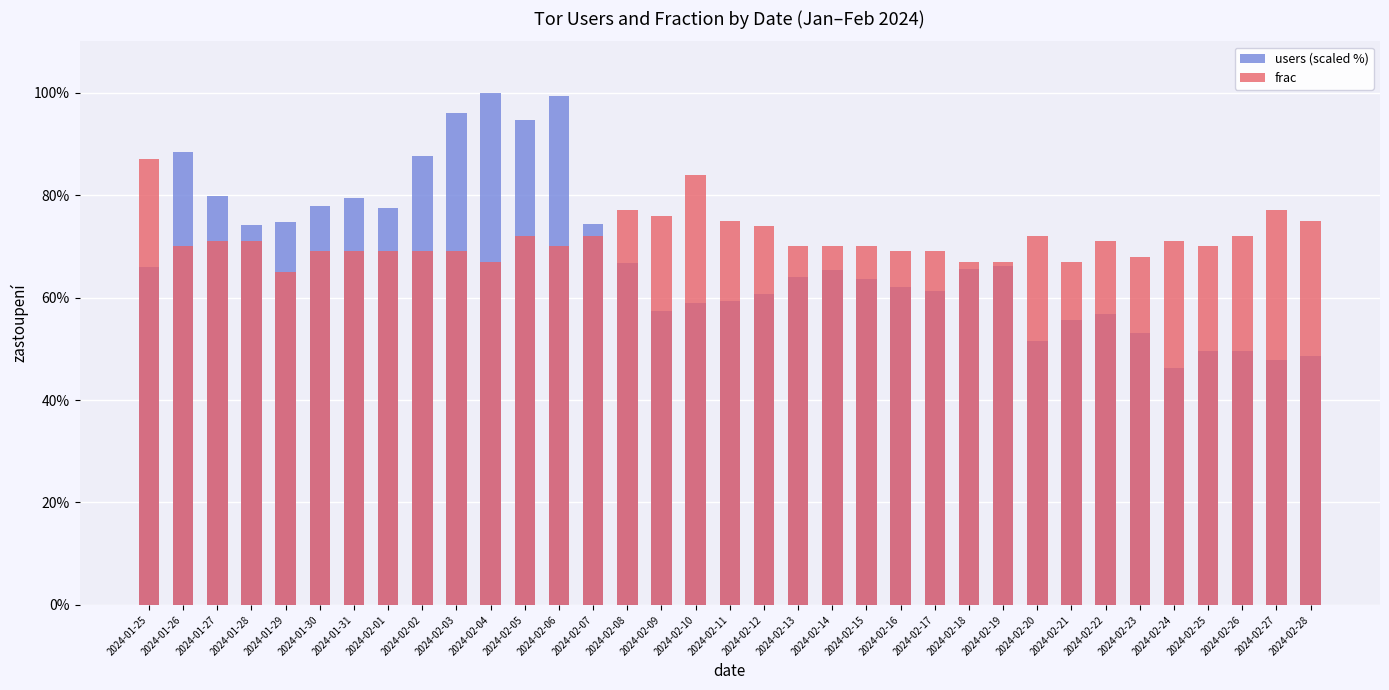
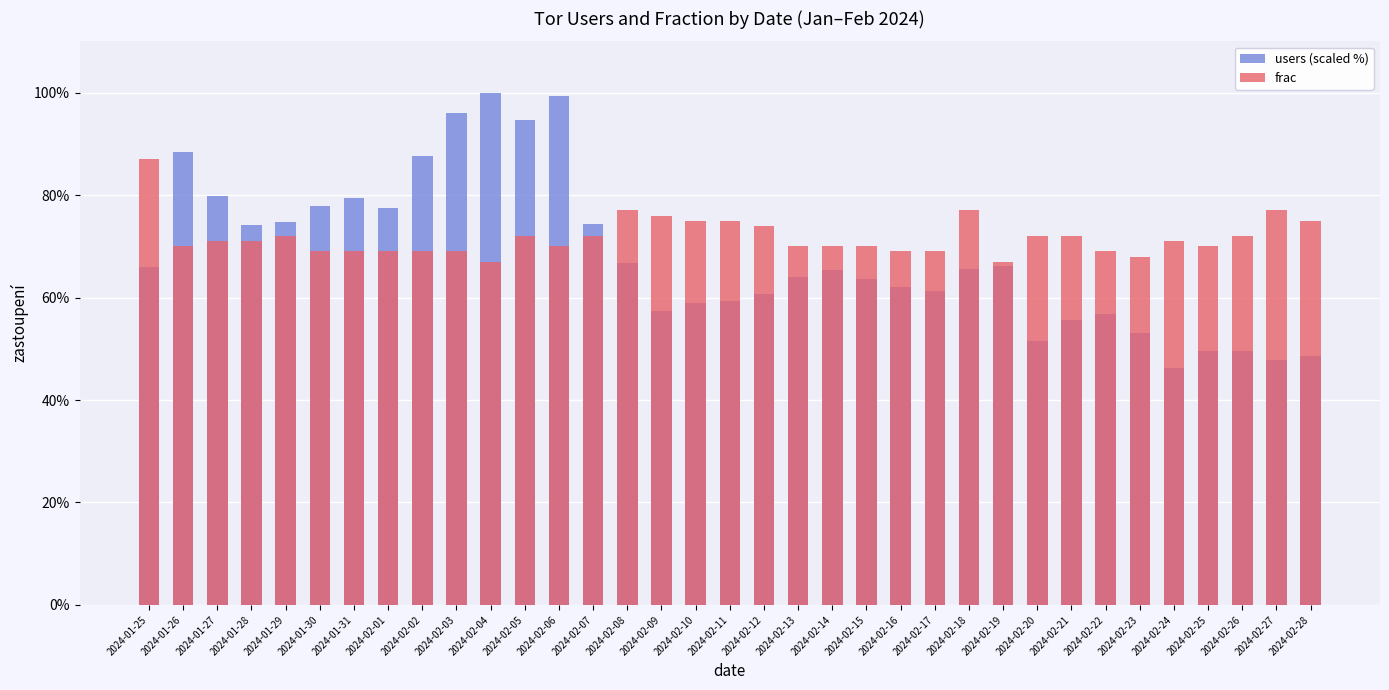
frac, 2024-01-29: 65% -> 72%
frac, 2024-02-10: 84% -> 75%
frac, 2024-02-18: 67% -> 77%
frac, 2024-02-21: 67% -> 72%
frac, 2024-02-22: 71% -> 69%
